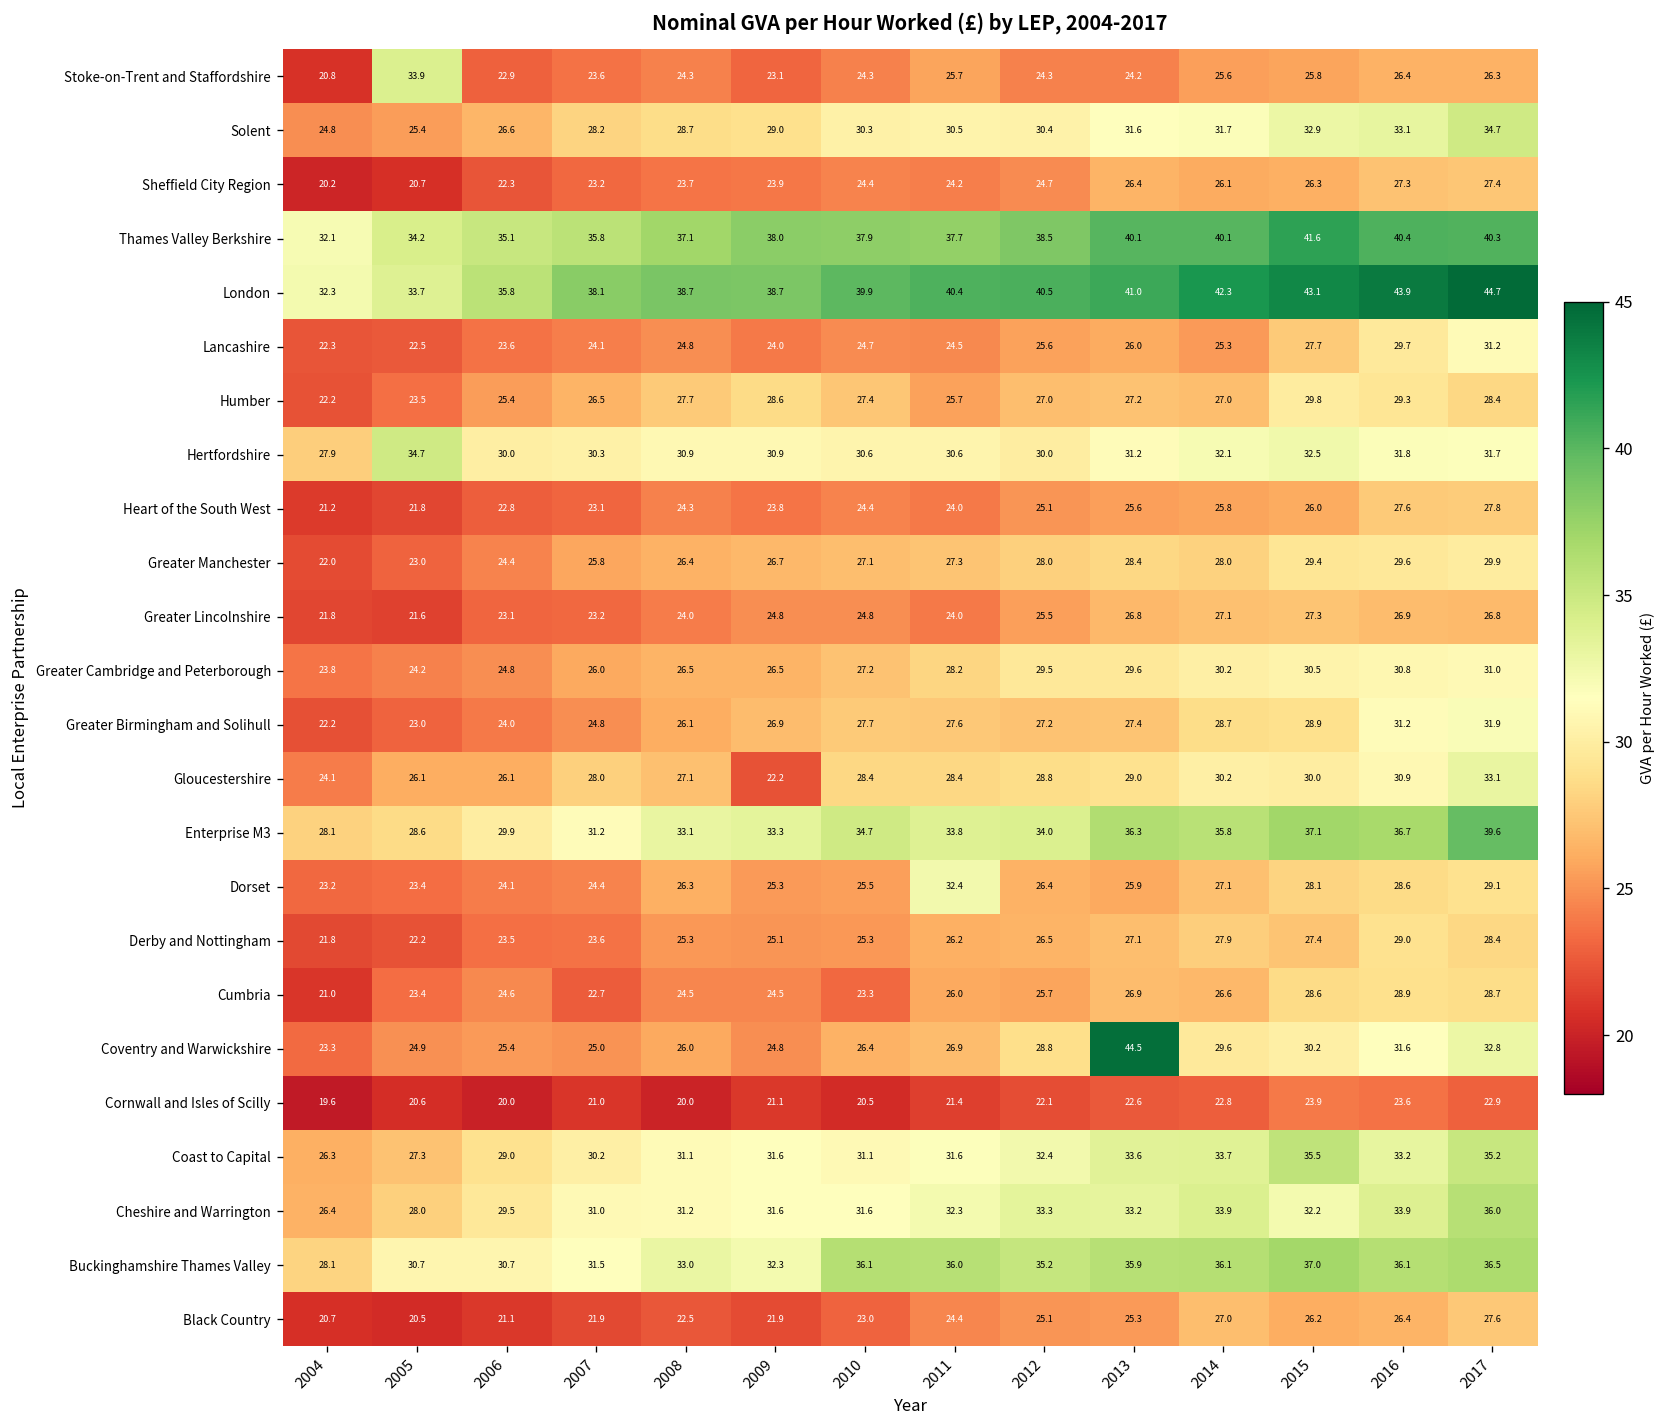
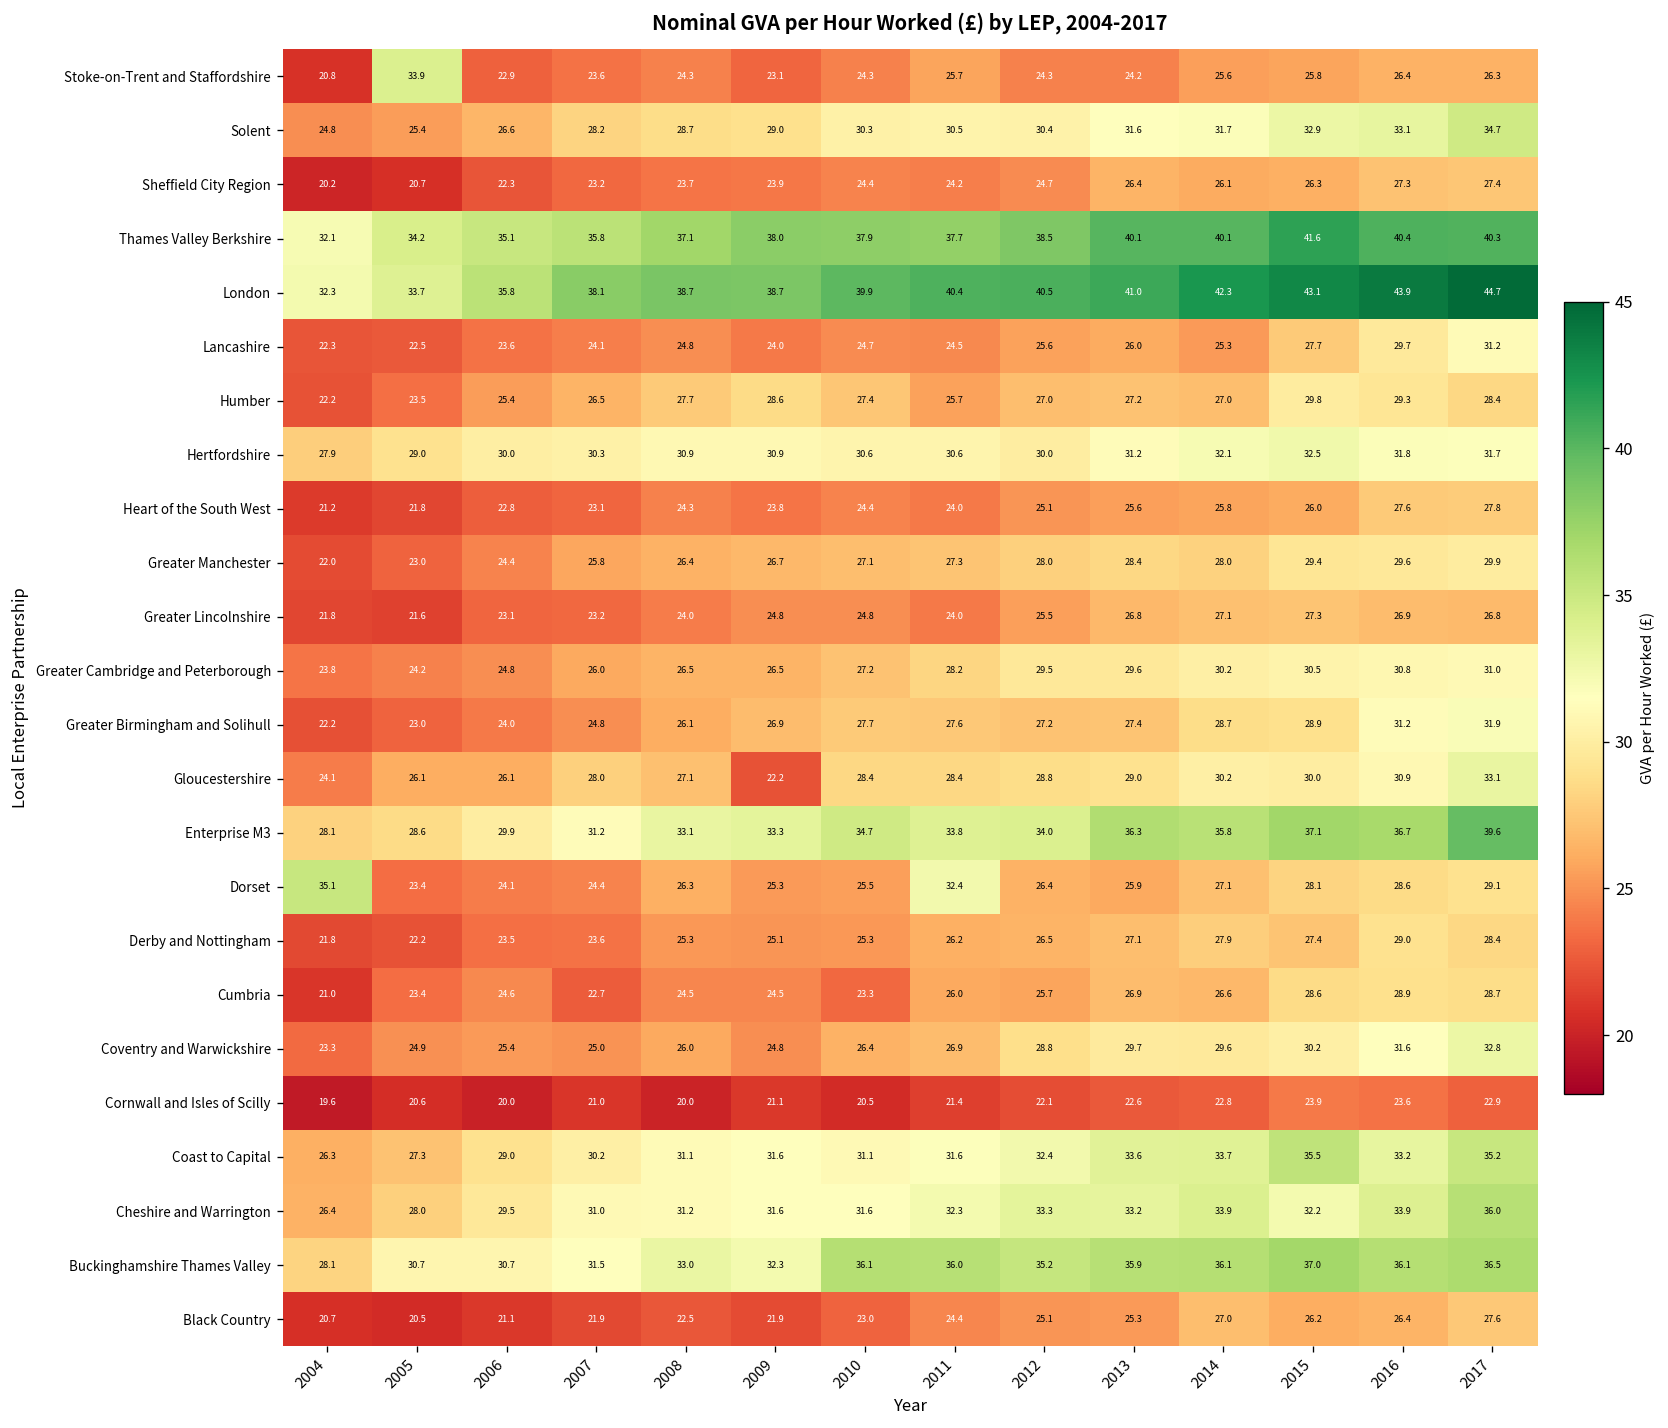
Hertfordshire, 2005: 34.7 -> 29.0
Dorset, 2004: 23.2 -> 35.1
Coventry and Warwickshire, 2013: 44.5 -> 29.7
